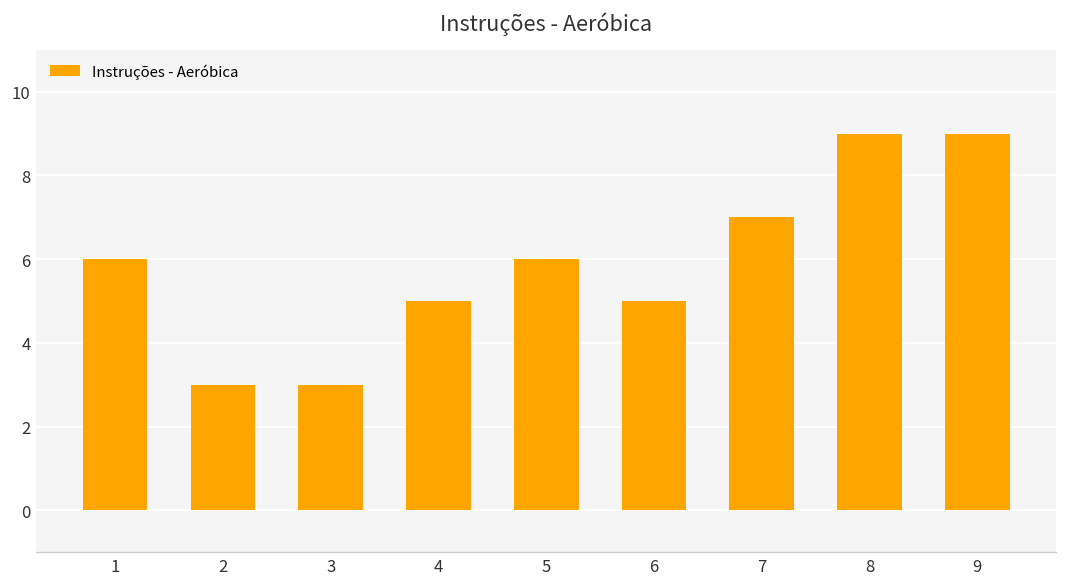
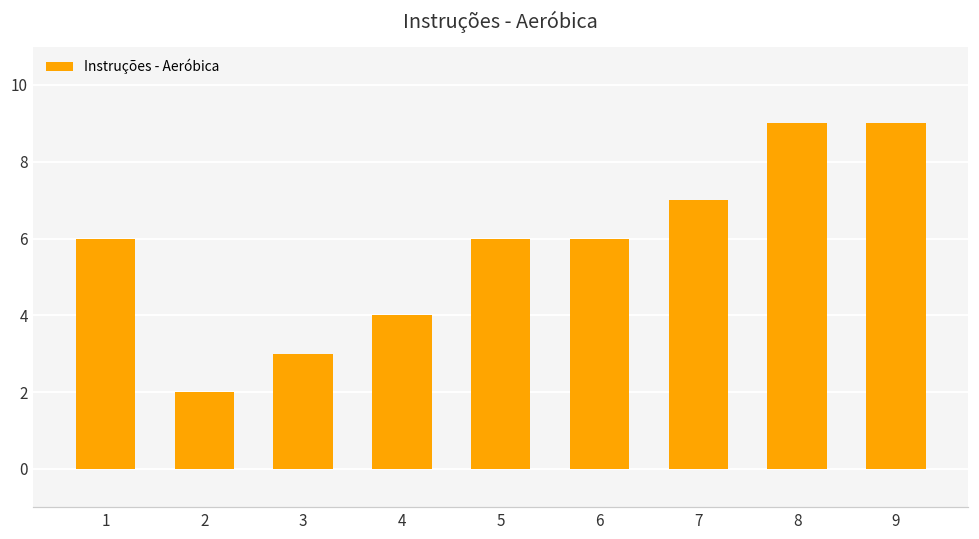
2: 3 -> 2
4: 5 -> 4
6: 5 -> 6
